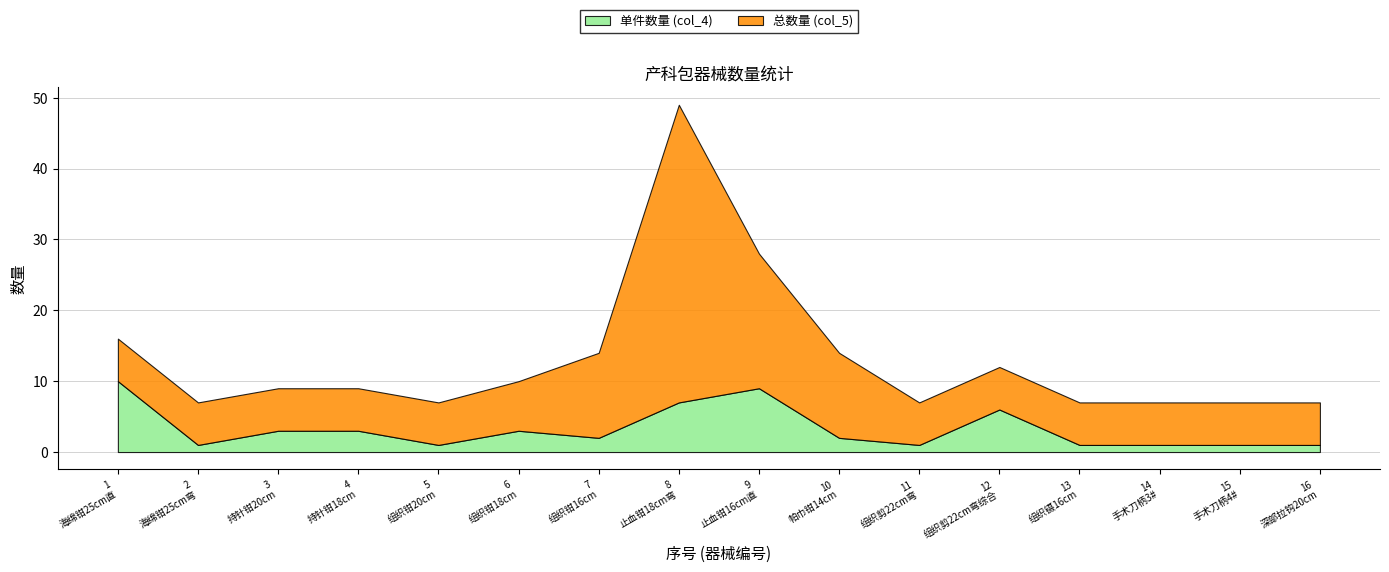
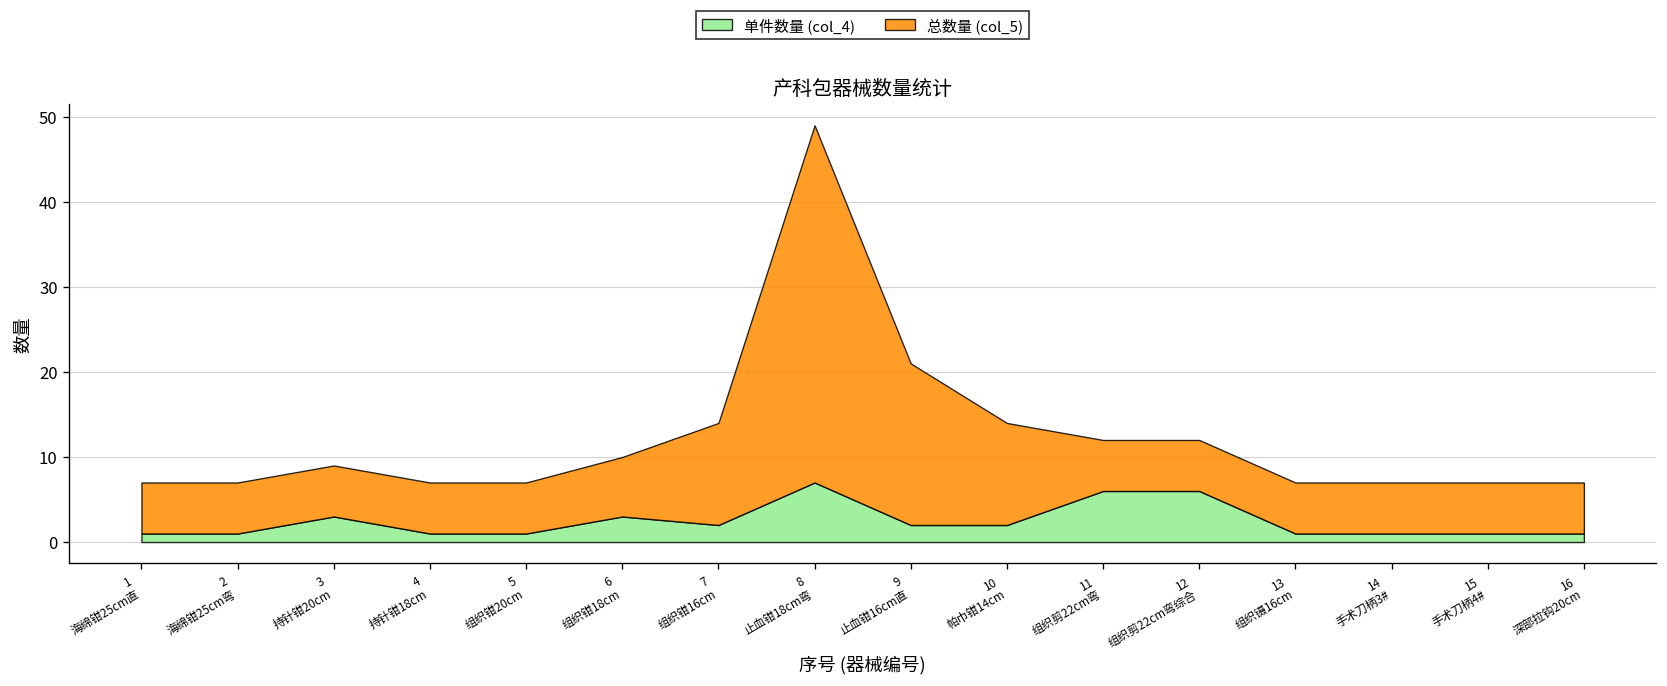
单件数量 (col_4), 1 海绵钳25cm直: 10 -> 1
单件数量 (col_4), 4 持针钳18cm: 3 -> 1
单件数量 (col_4), 9 止血钳16cm直: 9 -> 2
单件数量 (col_4), 11 组织剪22cm弯: 1 -> 6
